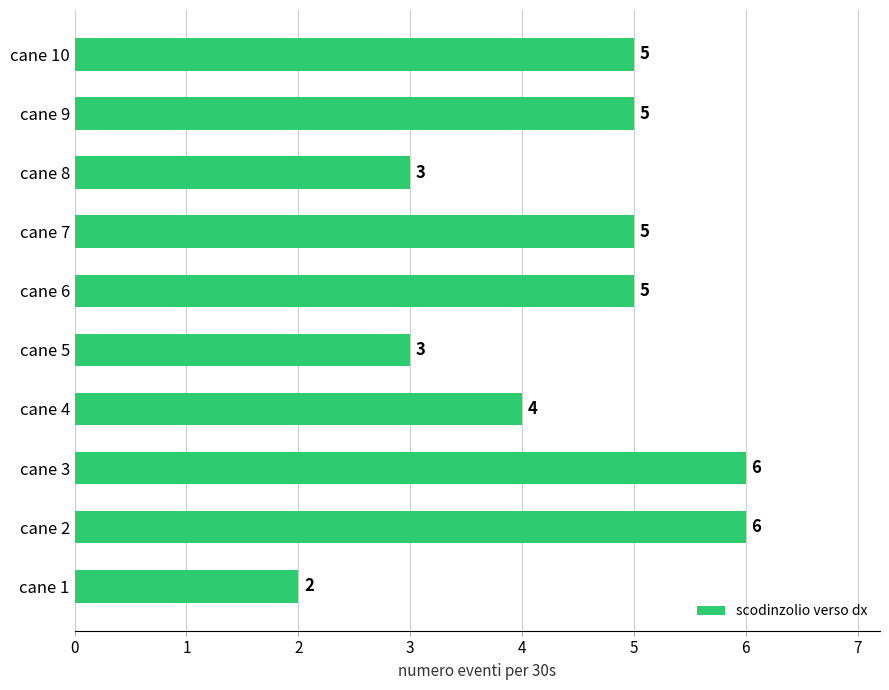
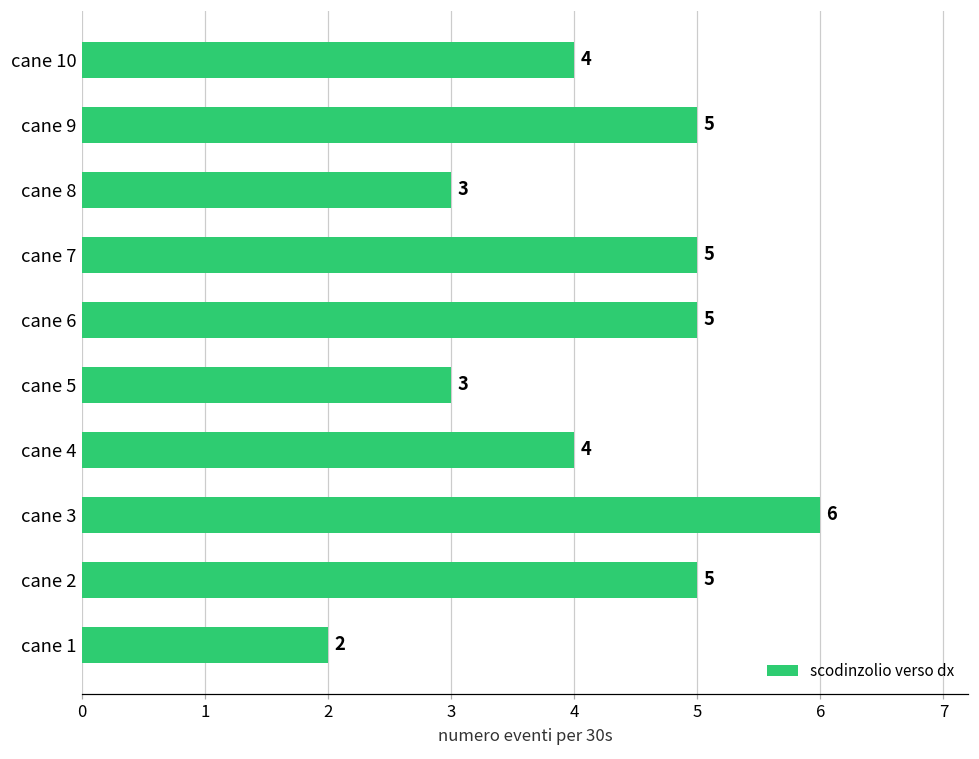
cane 10: 5 -> 4
cane 2: 6 -> 5
